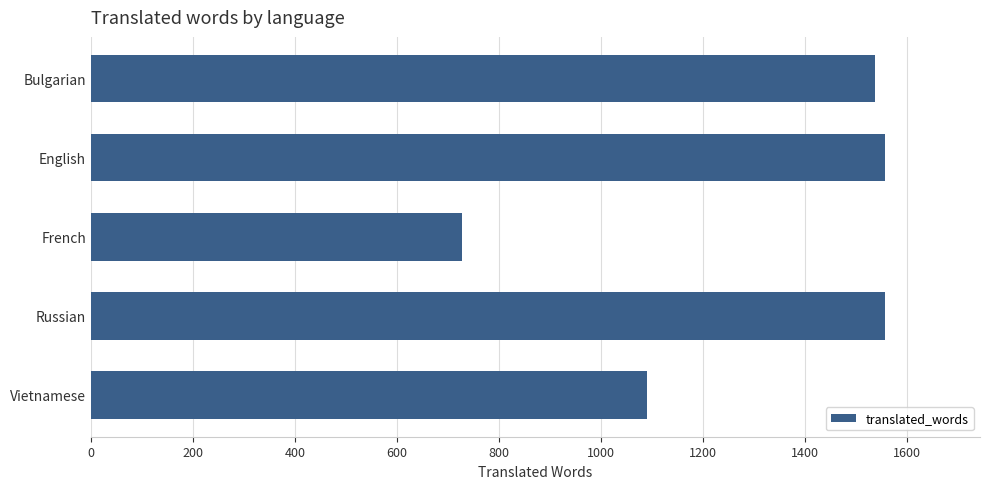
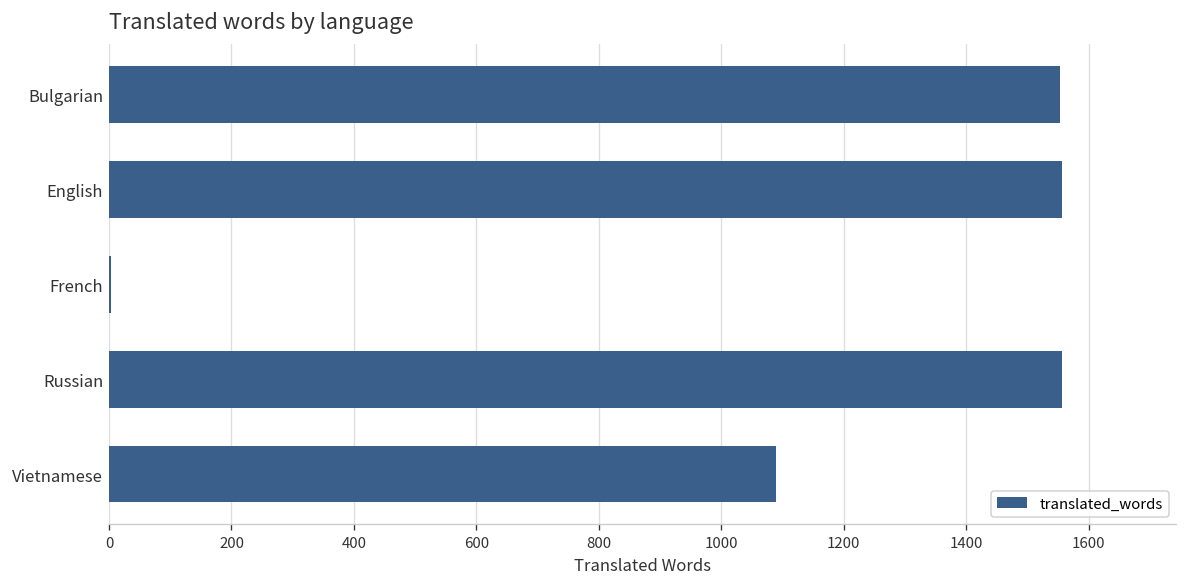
Bulgarian: 1540 -> 1550
French: 730 -> 0
